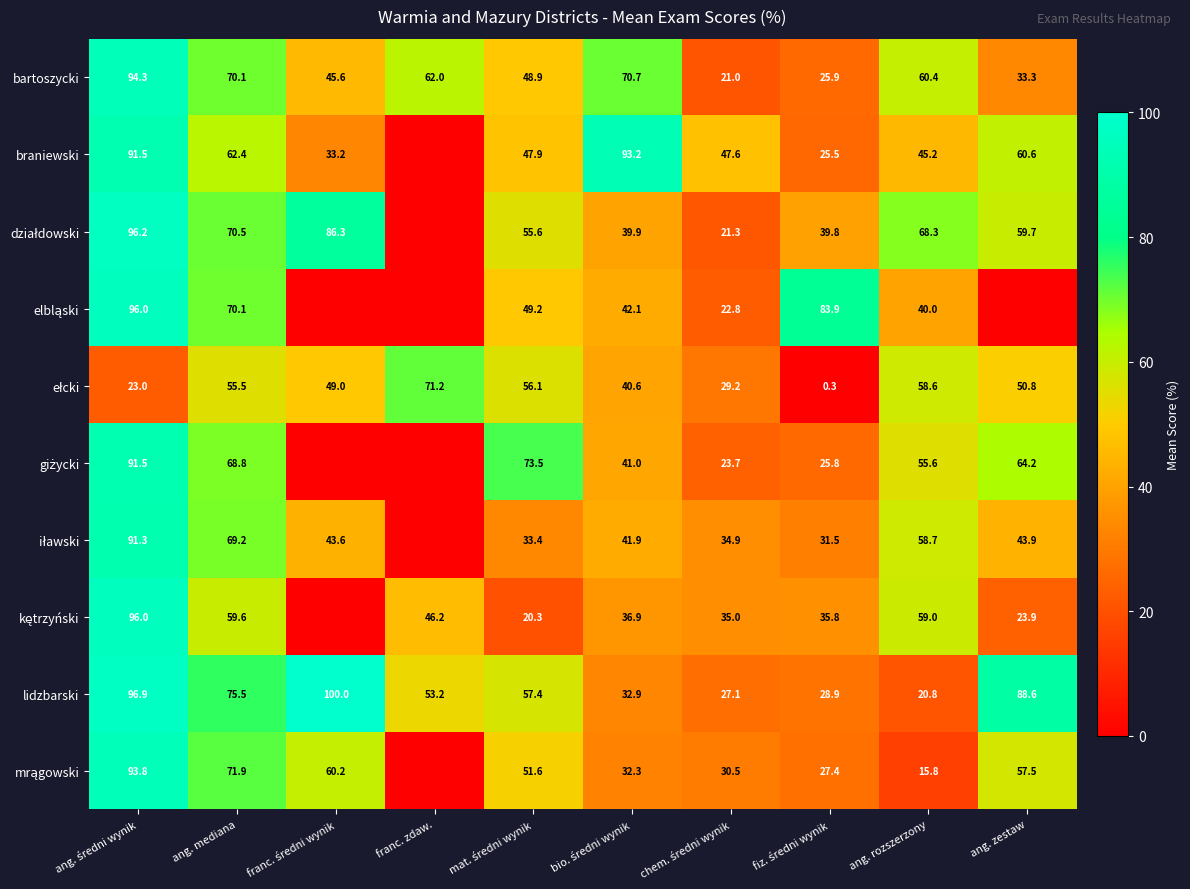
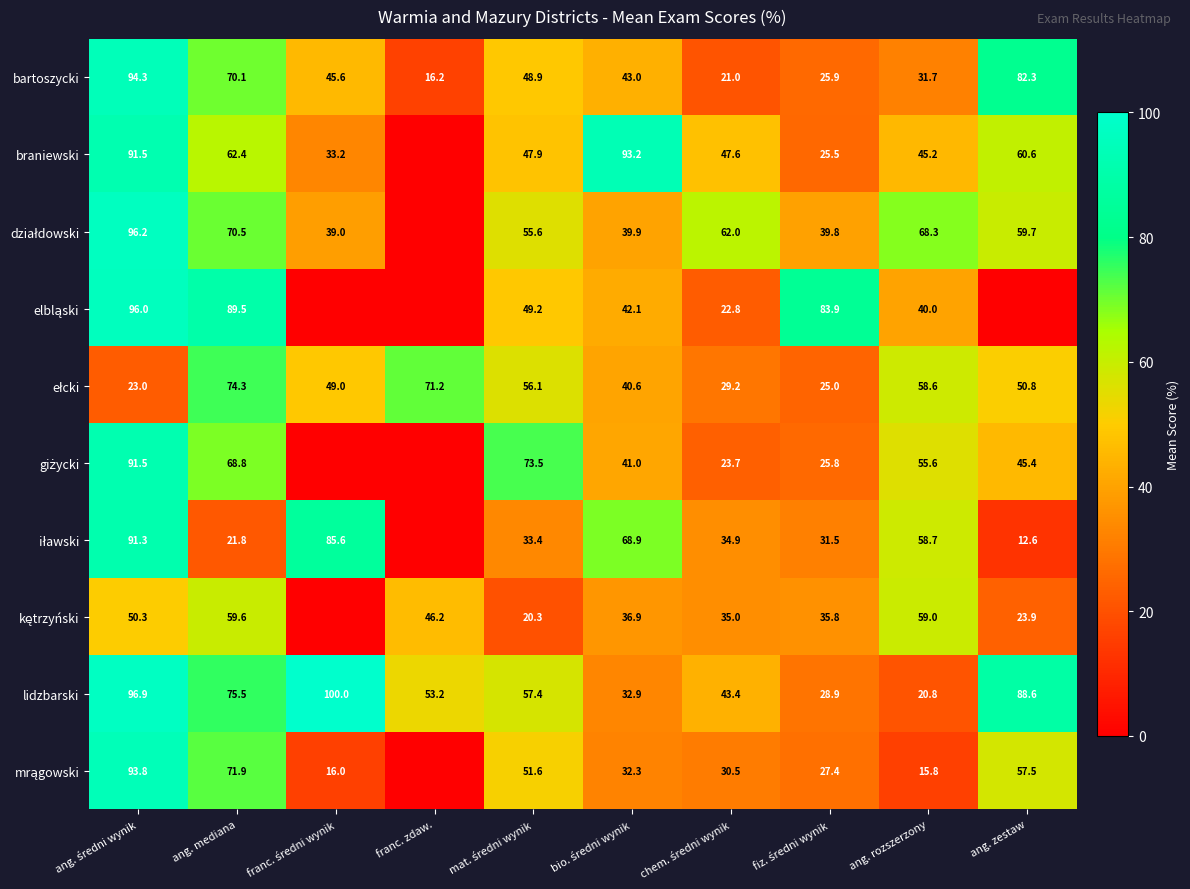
bartoszycki, franc. zdaw.: 62.0 -> 16.2
bartoszycki, bio. średni wynik: 70.7 -> 43.0
bartoszycki, ang. rozszerzony: 60.4 -> 31.7
bartoszycki, ang. zestaw: 33.3 -> 82.3
działdowski, franc. średni wynik: 86.3 -> 39.0
działdowski, chem. średni wynik: 21.3 -> 62.0
elbląski, ang. mediana: 70.1 -> 89.5
ełcki, ang. mediana: 55.5 -> 74.3
ełcki, fiz. średni wynik: 0.3 -> 25.0
giżycki, ang. zestaw: 64.2 -> 45.4
iławski, ang. mediana: 69.2 -> 21.8
iławski, franc. średni wynik: 43.6 -> 85.6
iławski, bio. średni wynik: 41.9 -> 68.9
iławski, ang. zestaw: 43.9 -> 12.6
kętrzyński, ang. średni wynik: 96.0 -> 50.3
lidzbarski, chem. średni wynik: 27.1 -> 43.4
mrągowski, franc. średni wynik: 60.2 -> 16.0
